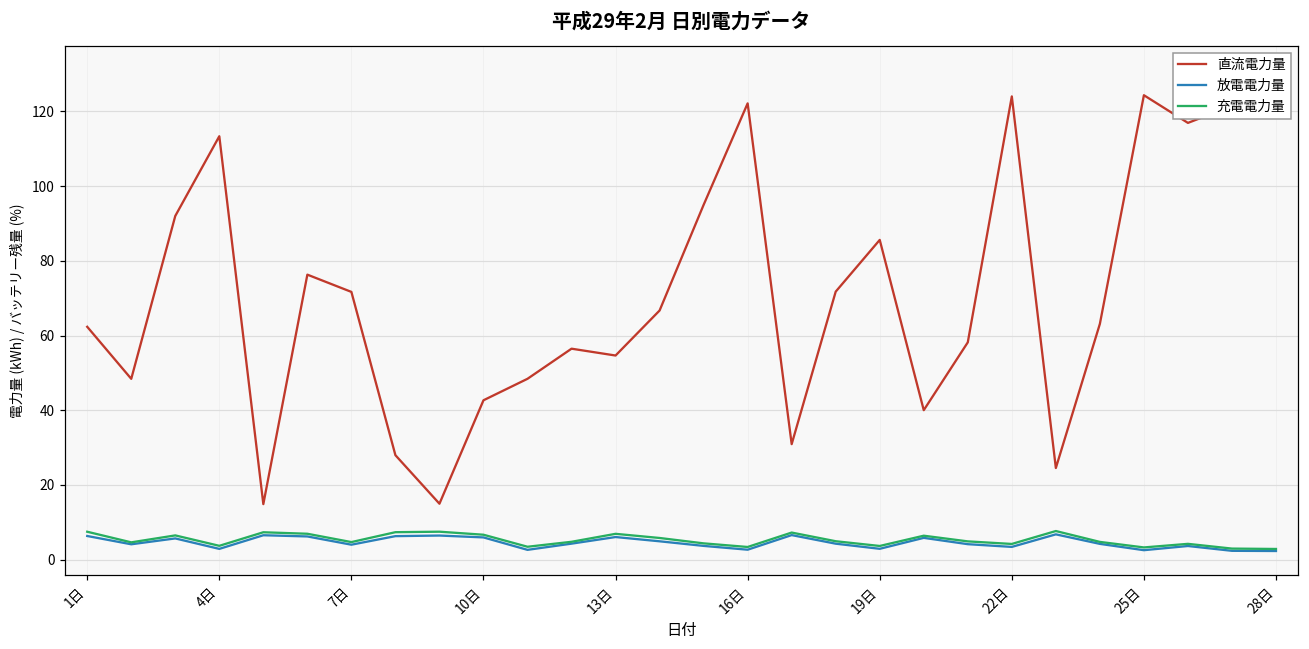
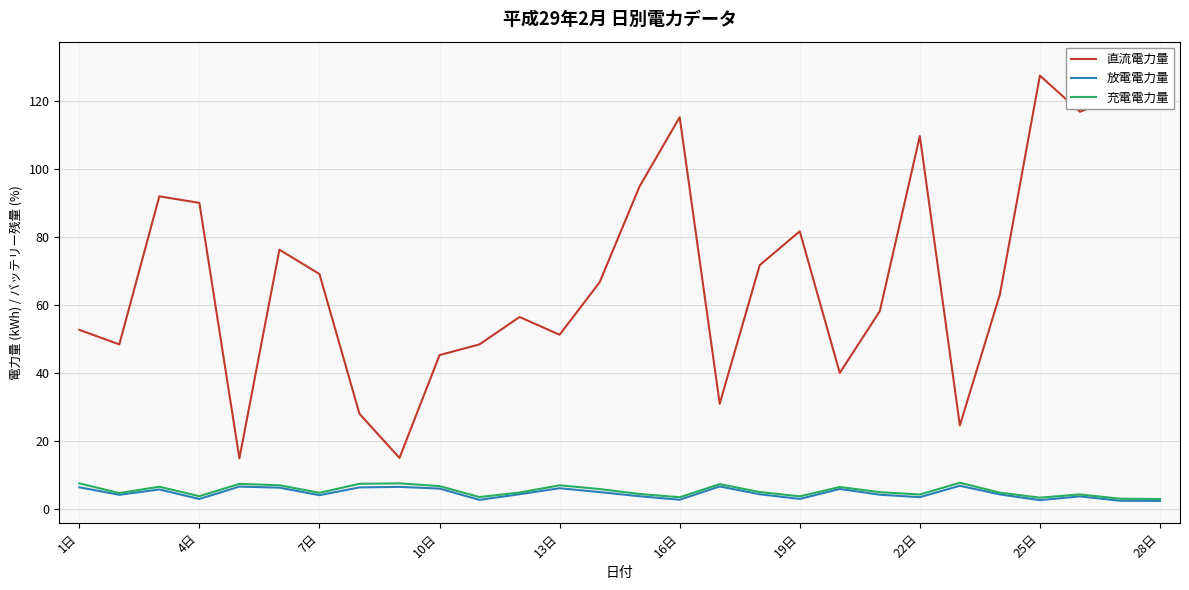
直流電力量, 1日: 62 -> 53
直流電力量, 4日: 113 -> 90
直流電力量, 7日: 72 -> 69
直流電力量, 10日: 43 -> 45
直流電力量, 13日: 55 -> 51
直流電力量, 16日: 122 -> 115
直流電力量, 19日: 86 -> 82
直流電力量, 22日: 124 -> 110
直流電力量, 25日: 124 -> 128
